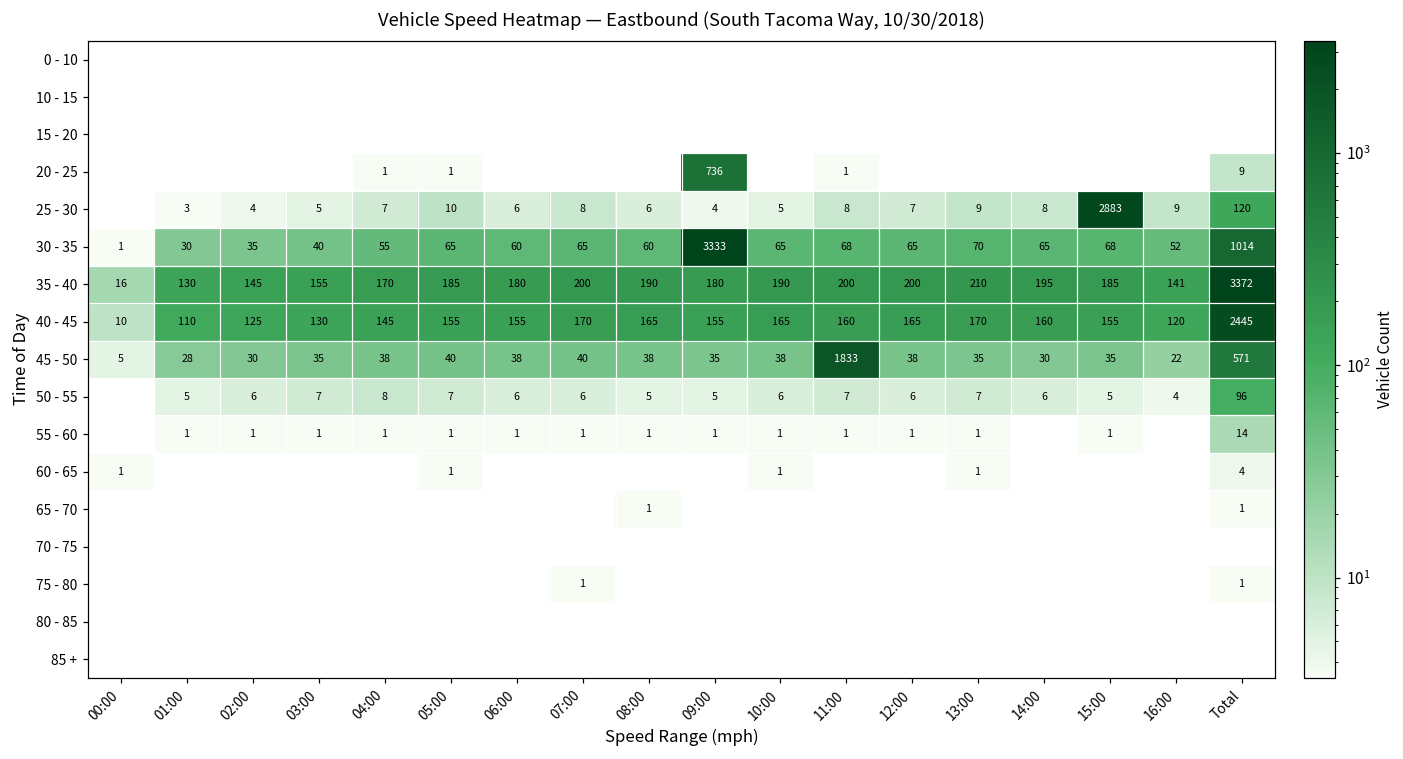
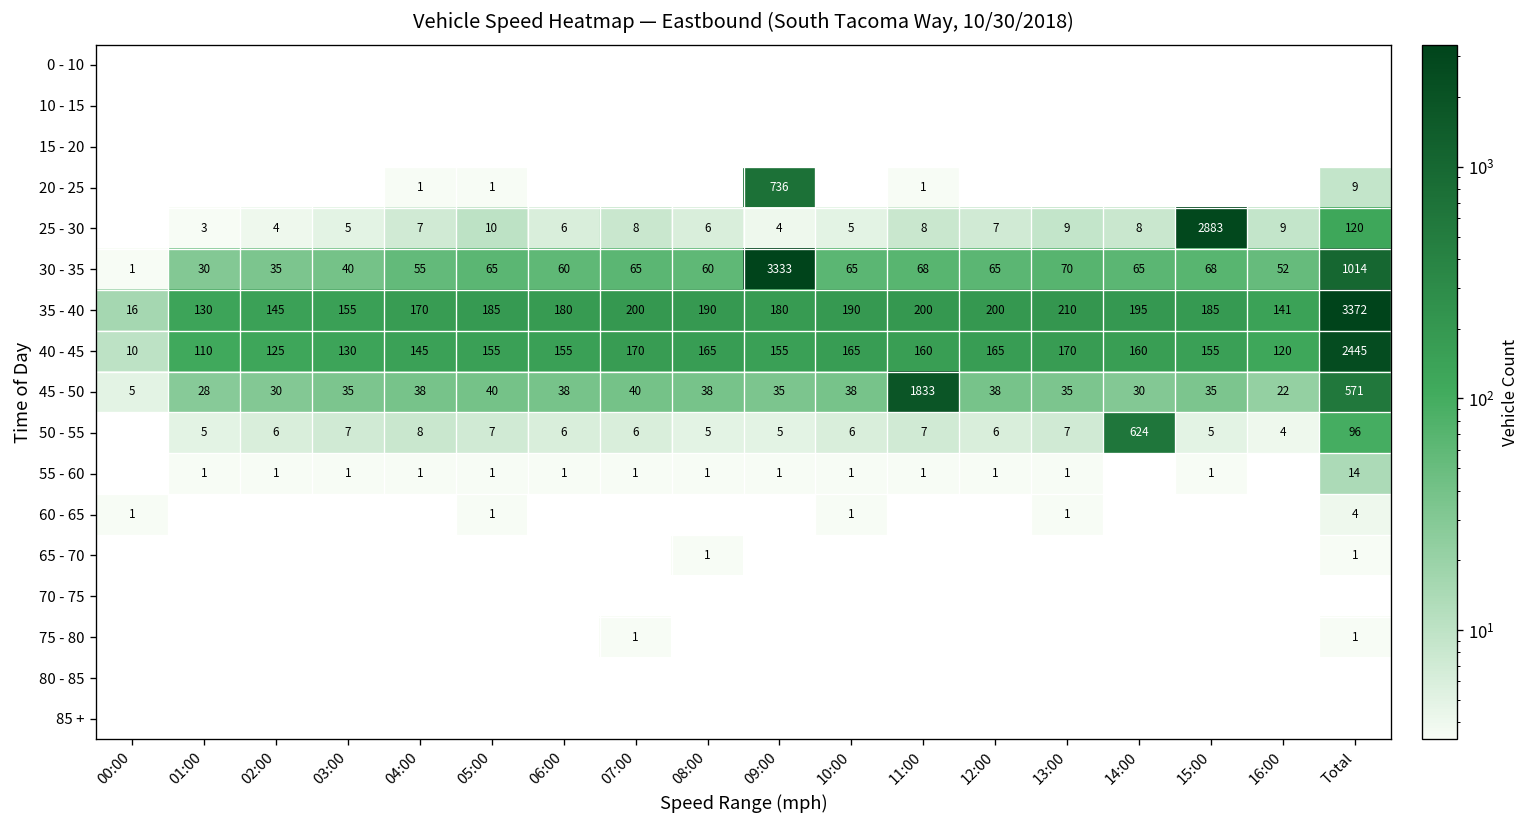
50 - 55, 14:00: 6 -> 624
